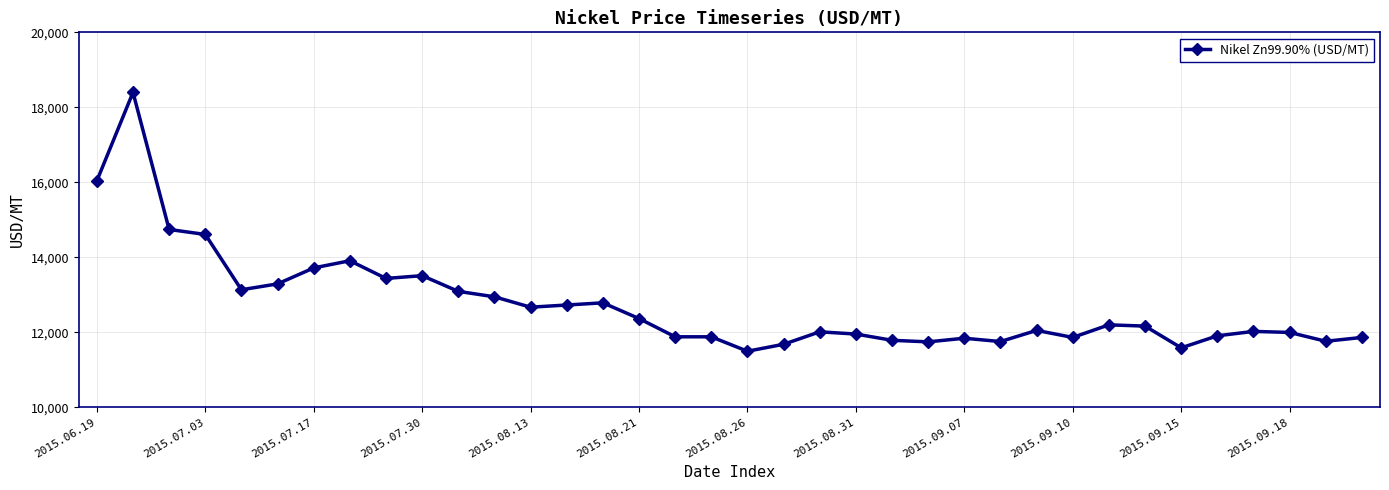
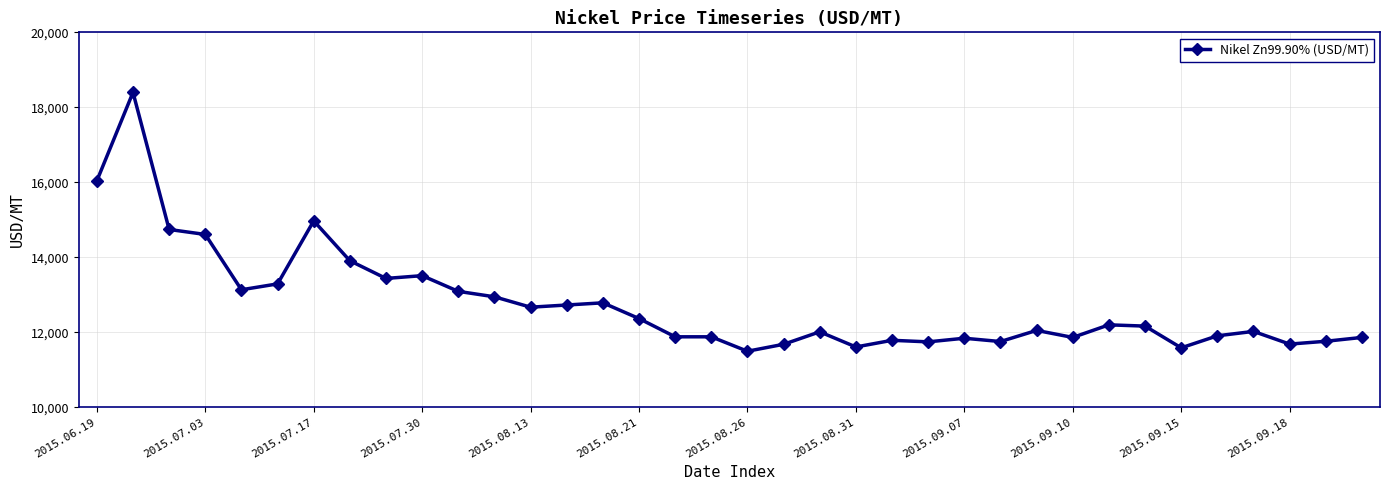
2015.07.17: 13,700 -> 15,000
2015.08.31: 12,000 -> 11,600
2015.09.18: 12,000 -> 11,700
